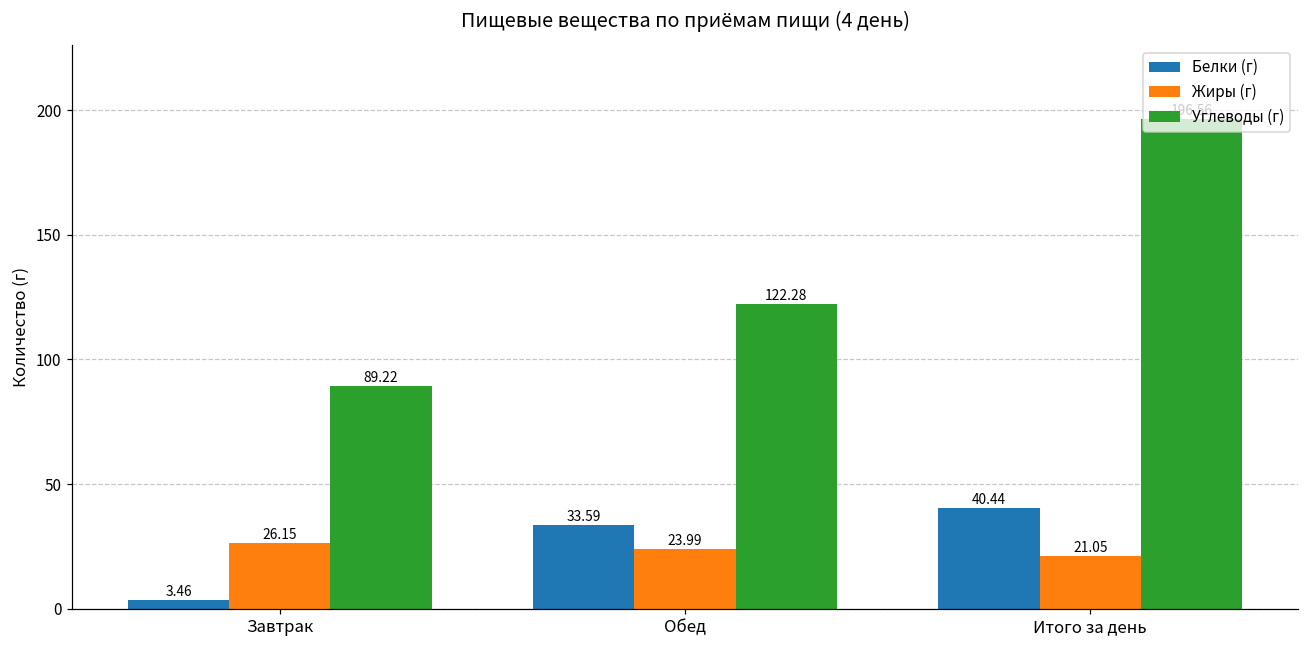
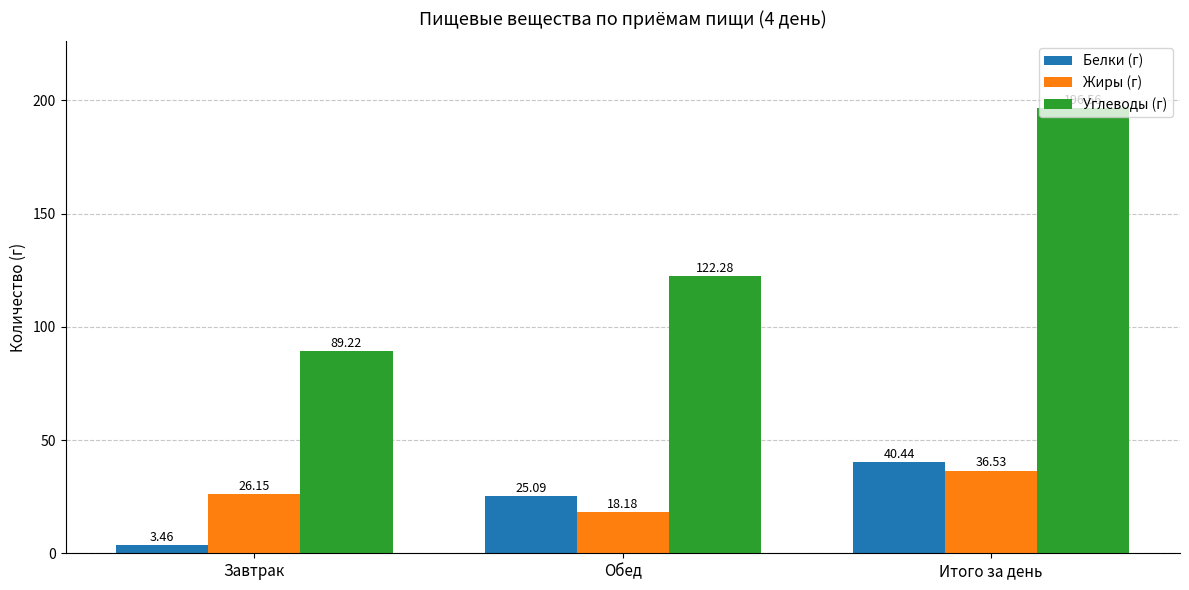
Белки (г), Обед: 33.59 -> 25.09
Жиры (г), Обед: 23.99 -> 18.18
Жиры (г), Итого за день: 21.05 -> 36.53
